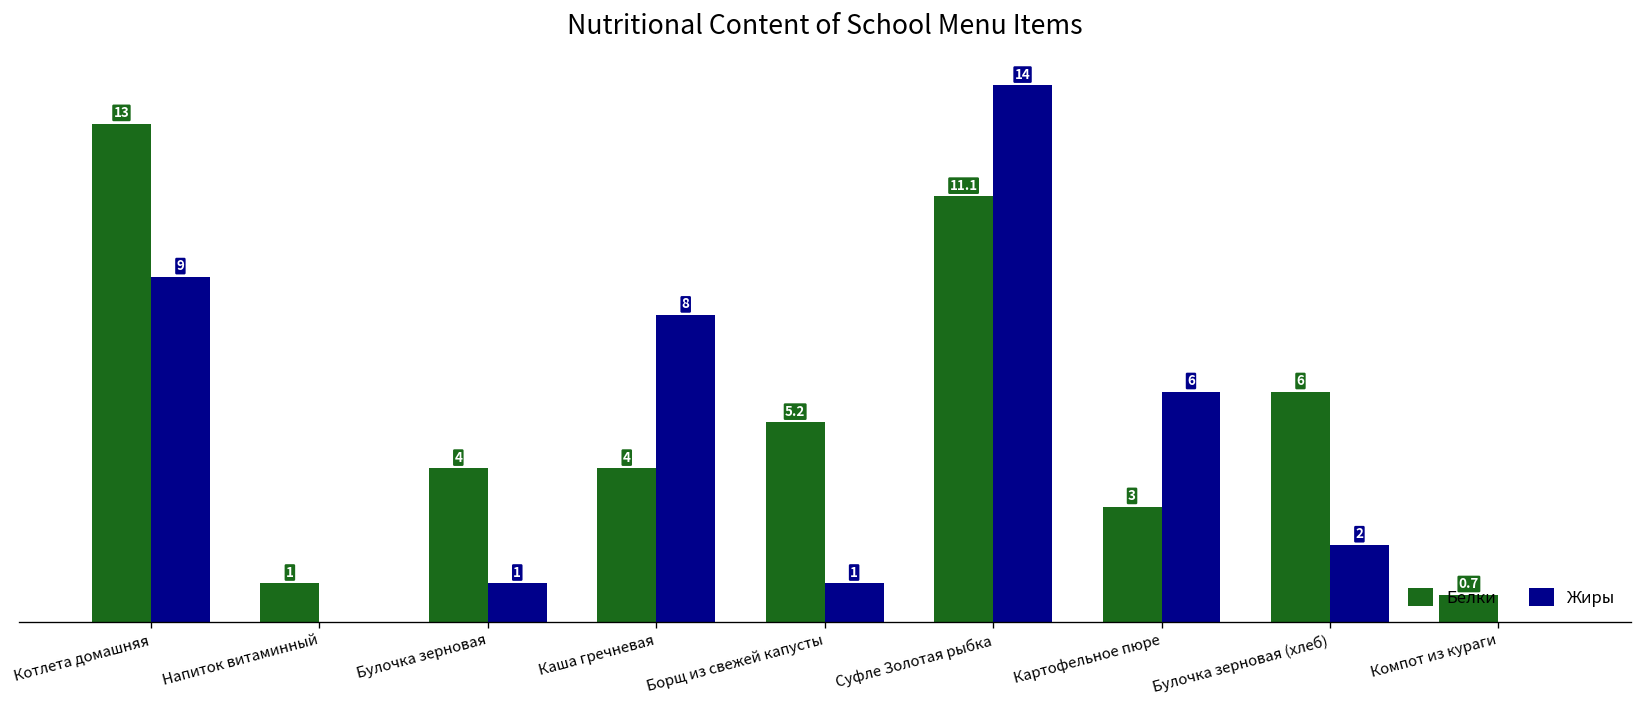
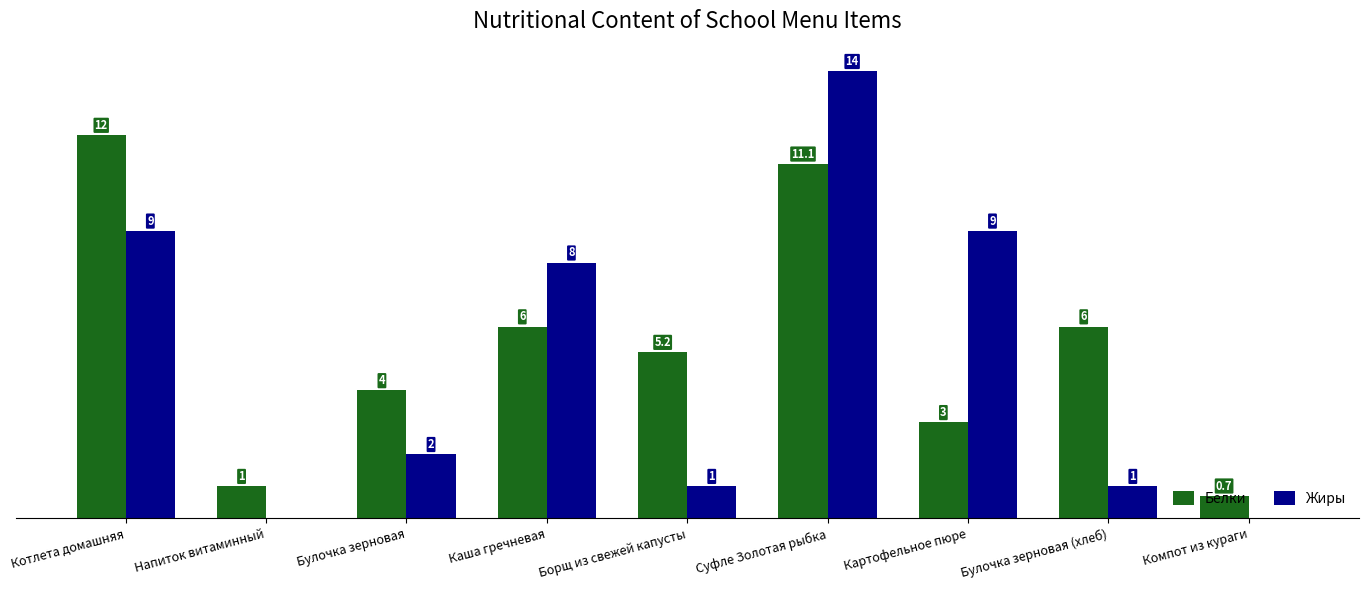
Белки, Котлета домашняя: 13 -> 12
Жиры, Булочка зерновая: 1 -> 2
Белки, Каша гречневая: 4 -> 6
Жиры, Картофельное пюре: 6 -> 9
Жиры, Булочка зерновая (хлеб): 2 -> 1
